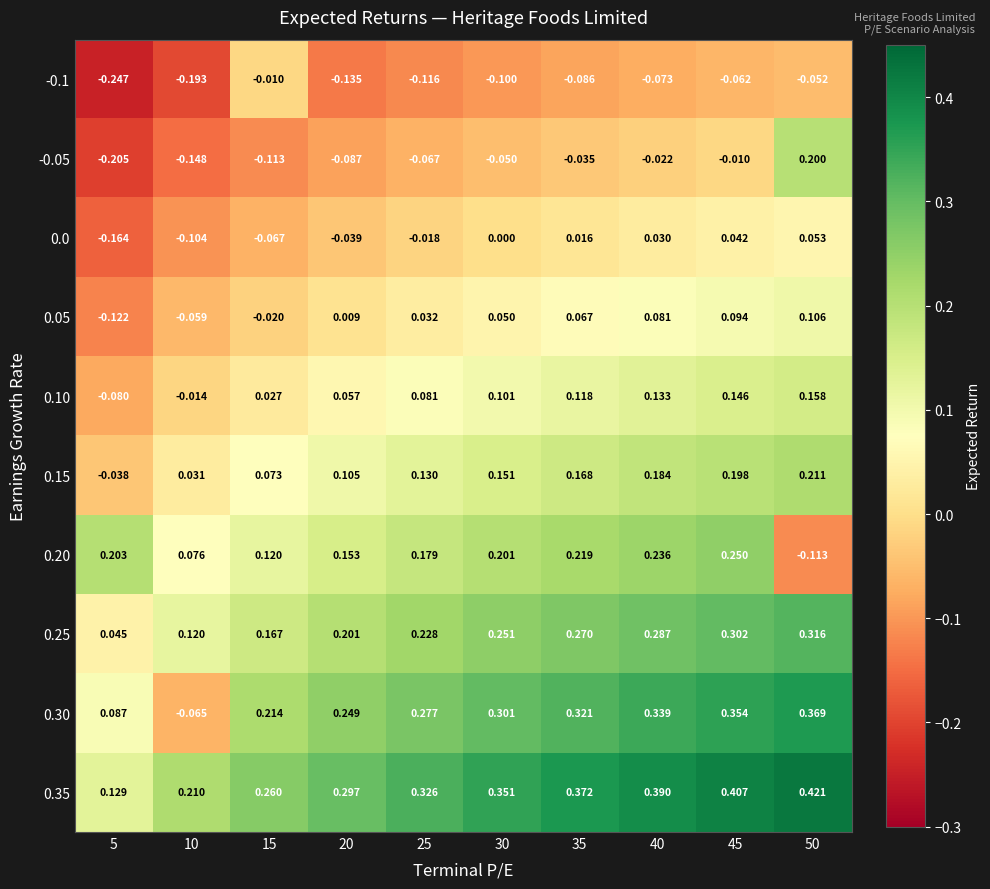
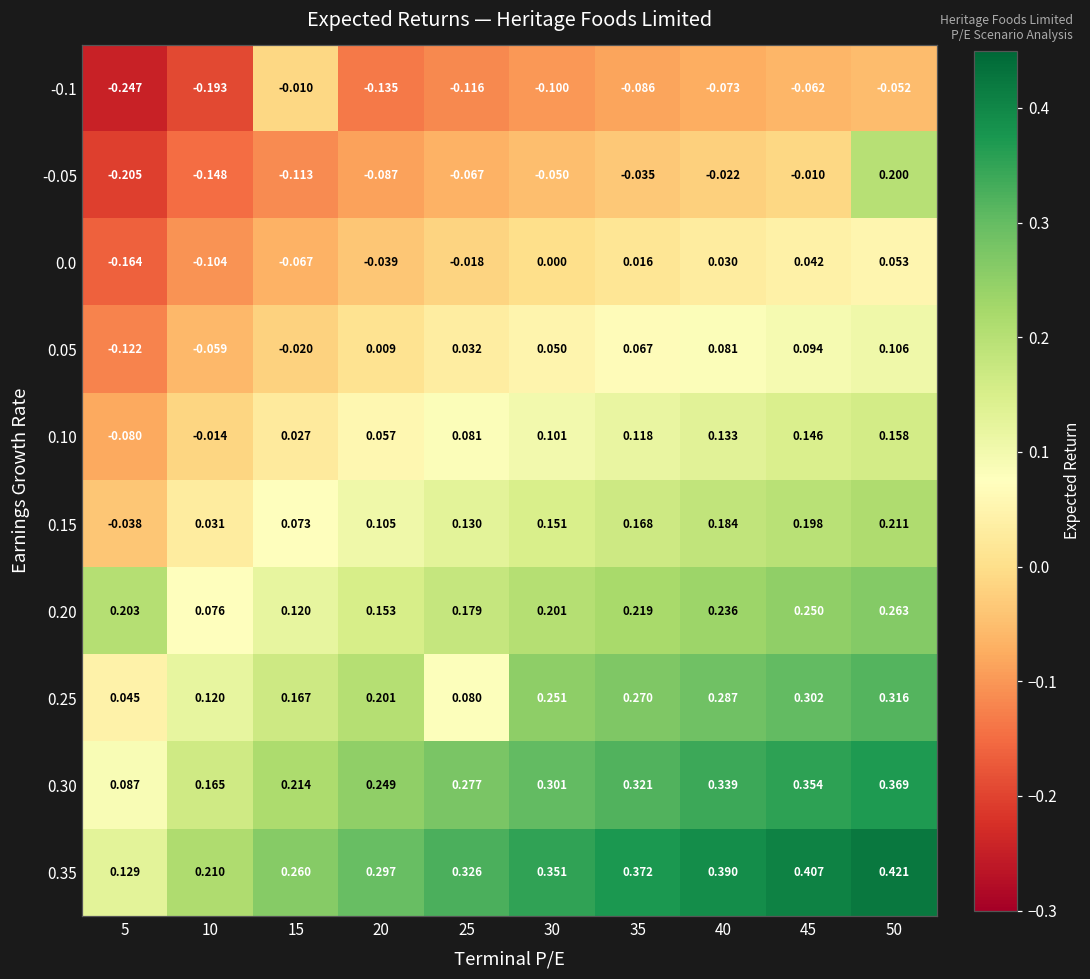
0.20, 50: -0.113 -> 0.263
0.25, 25: 0.228 -> 0.080
0.30, 10: -0.065 -> 0.165
